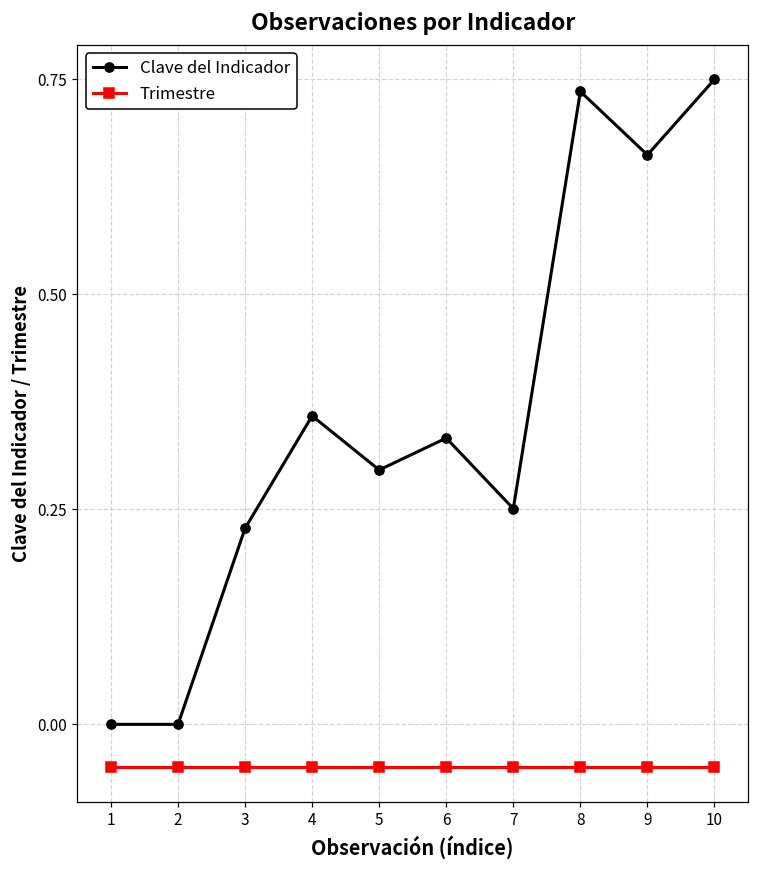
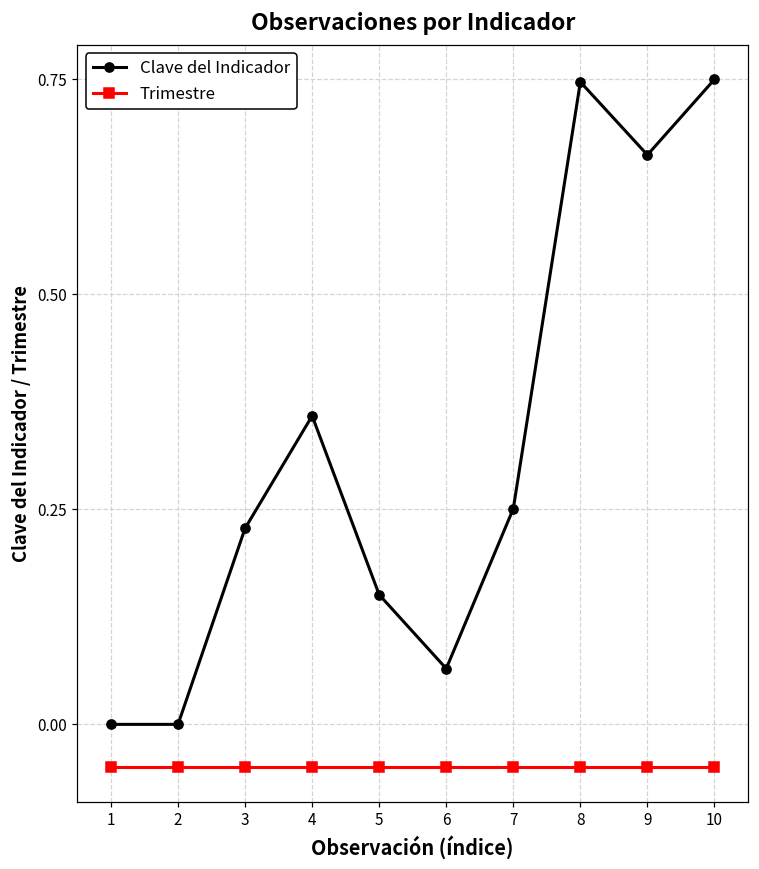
Clave del Indicador, 5: 0.30 -> 0.15
Clave del Indicador, 6: 0.33 -> 0.06
Clave del Indicador, 8: 0.74 -> 0.75
